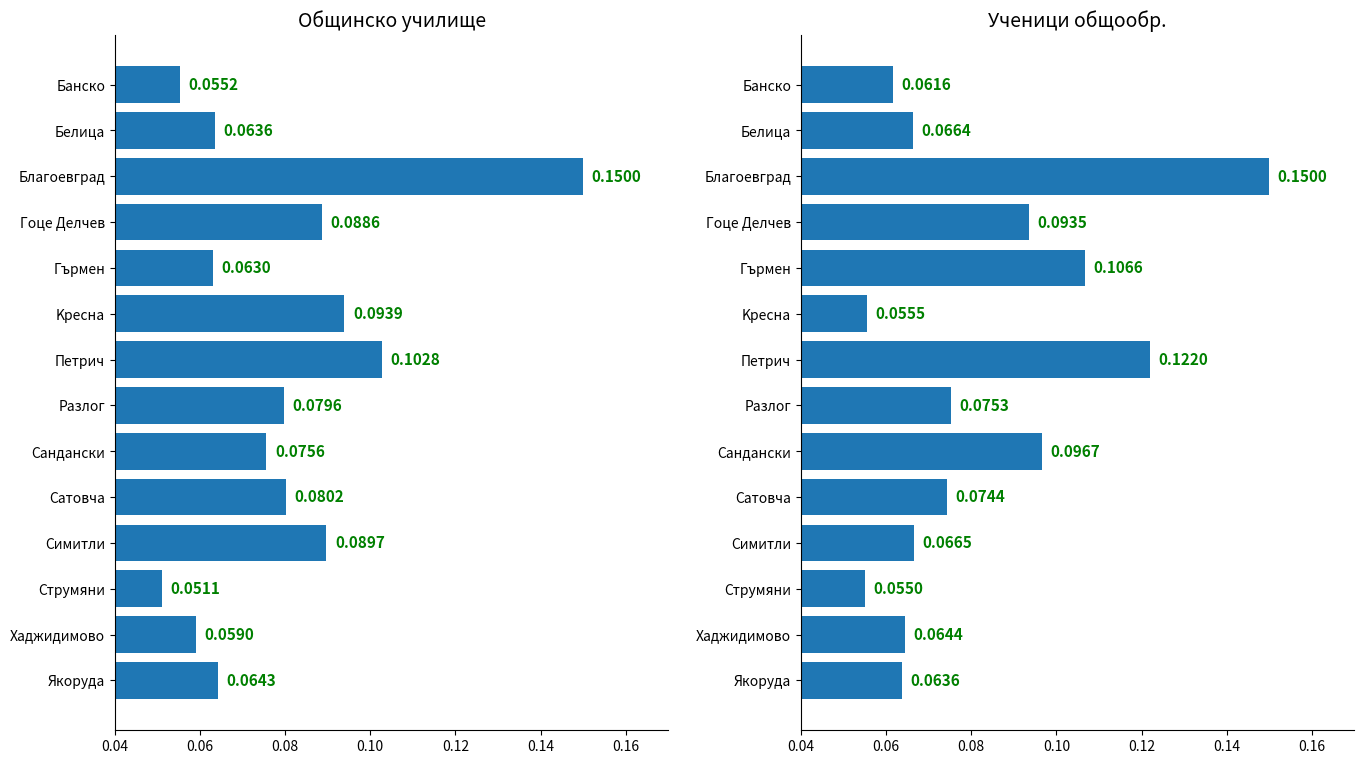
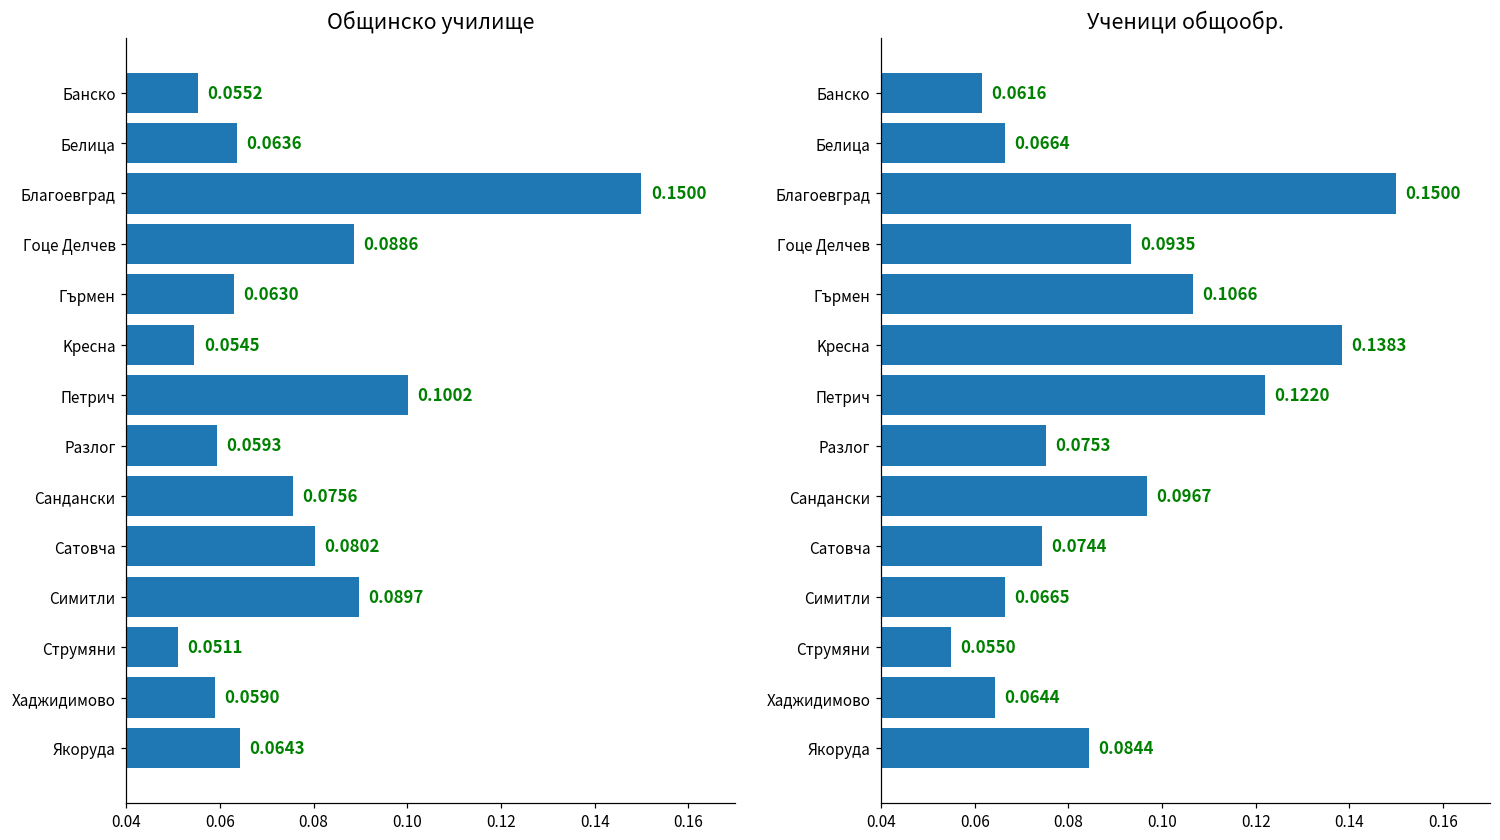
Общинско училище, Kресна: 0.0939 -> 0.0545
Общинско училище, Петрич: 0.1028 -> 0.1002
Общинско училище, Pазлог: 0.0796 -> 0.0593
Ученици общообр., Kресна: 0.0555 -> 0.1383
Ученици общообр., Якоруда: 0.0636 -> 0.0844
